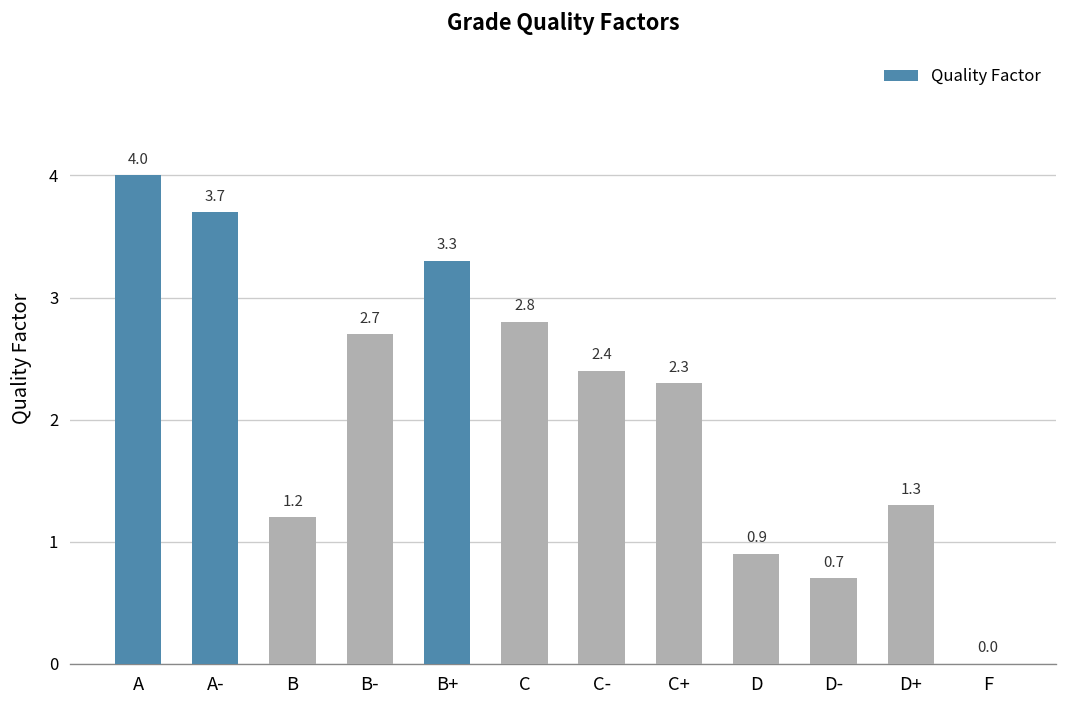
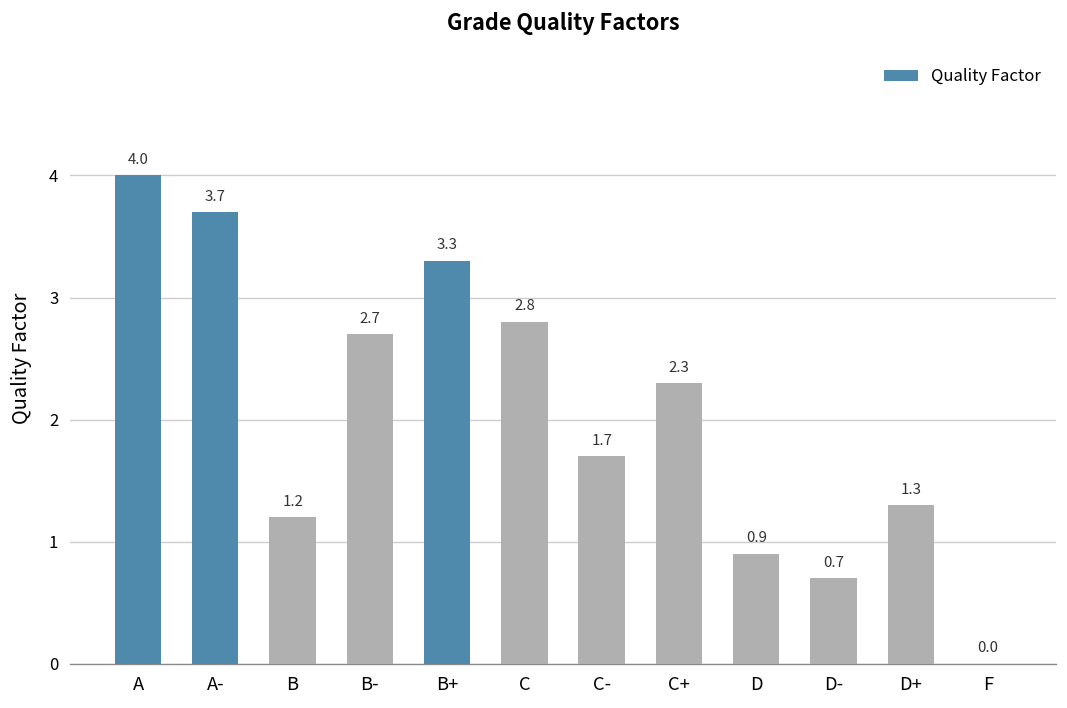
C-: 2.4 -> 1.7
